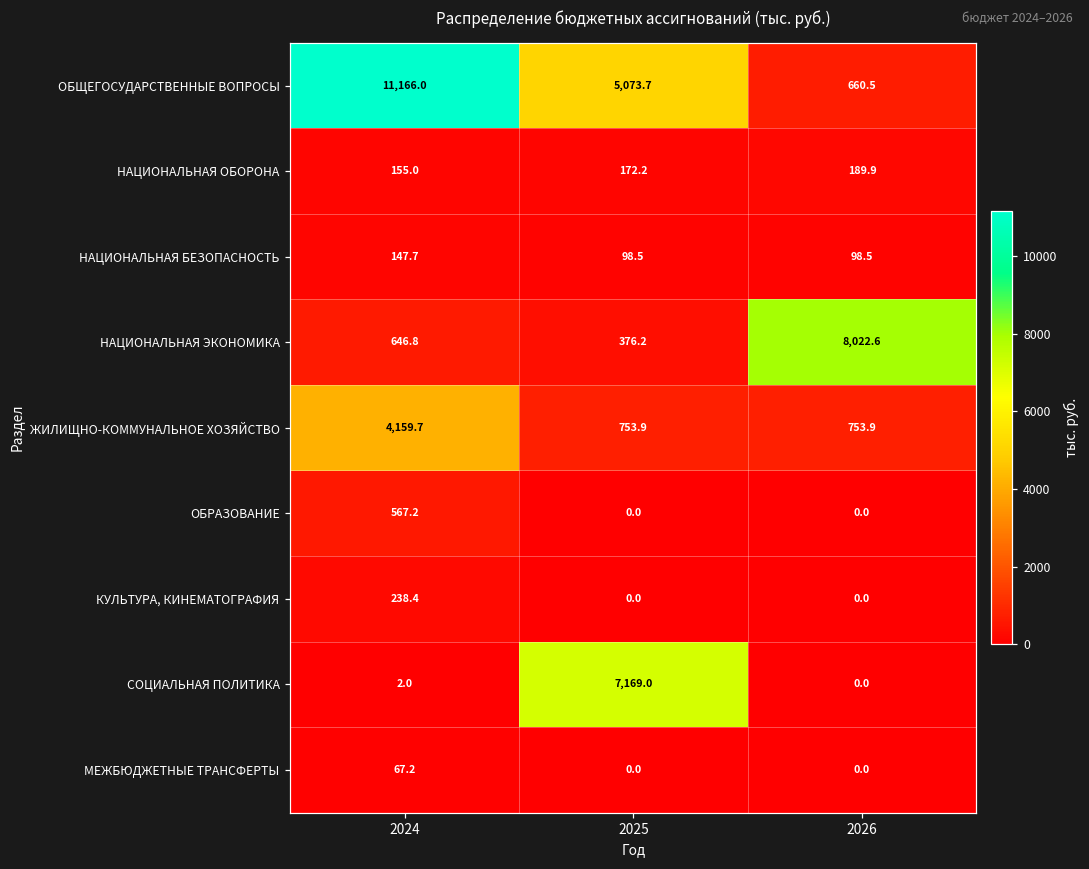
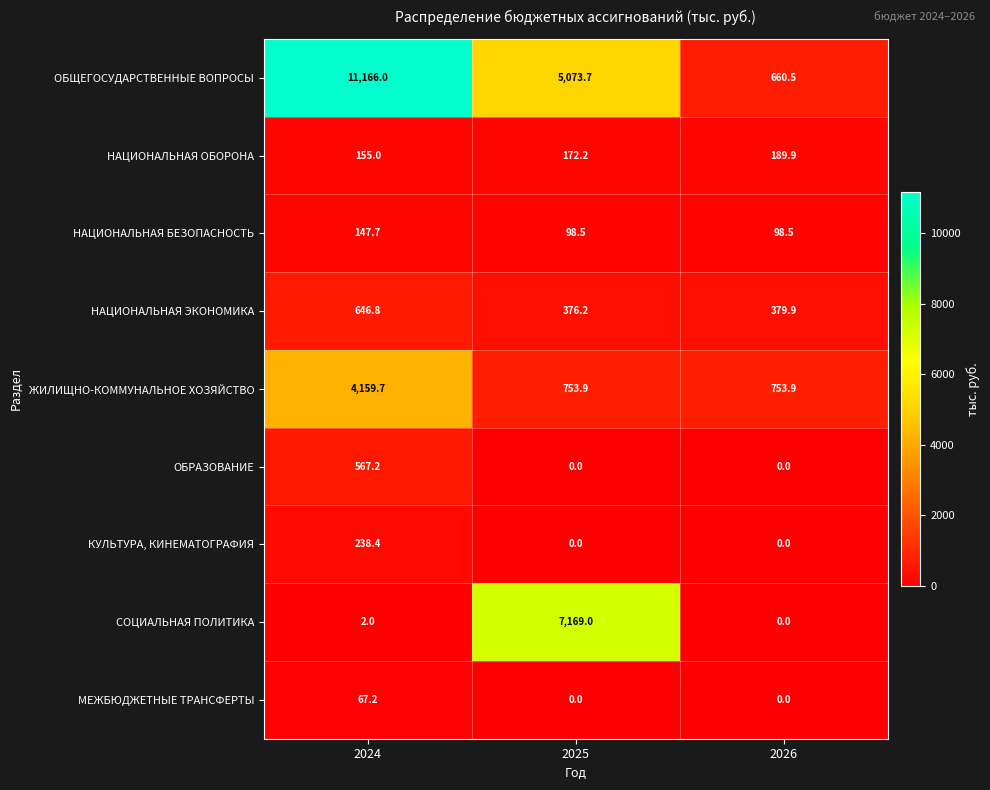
НАЦИОНАЛЬНАЯ ЭКОНОМИКА, 2026: 8,022.6 -> 379.9
